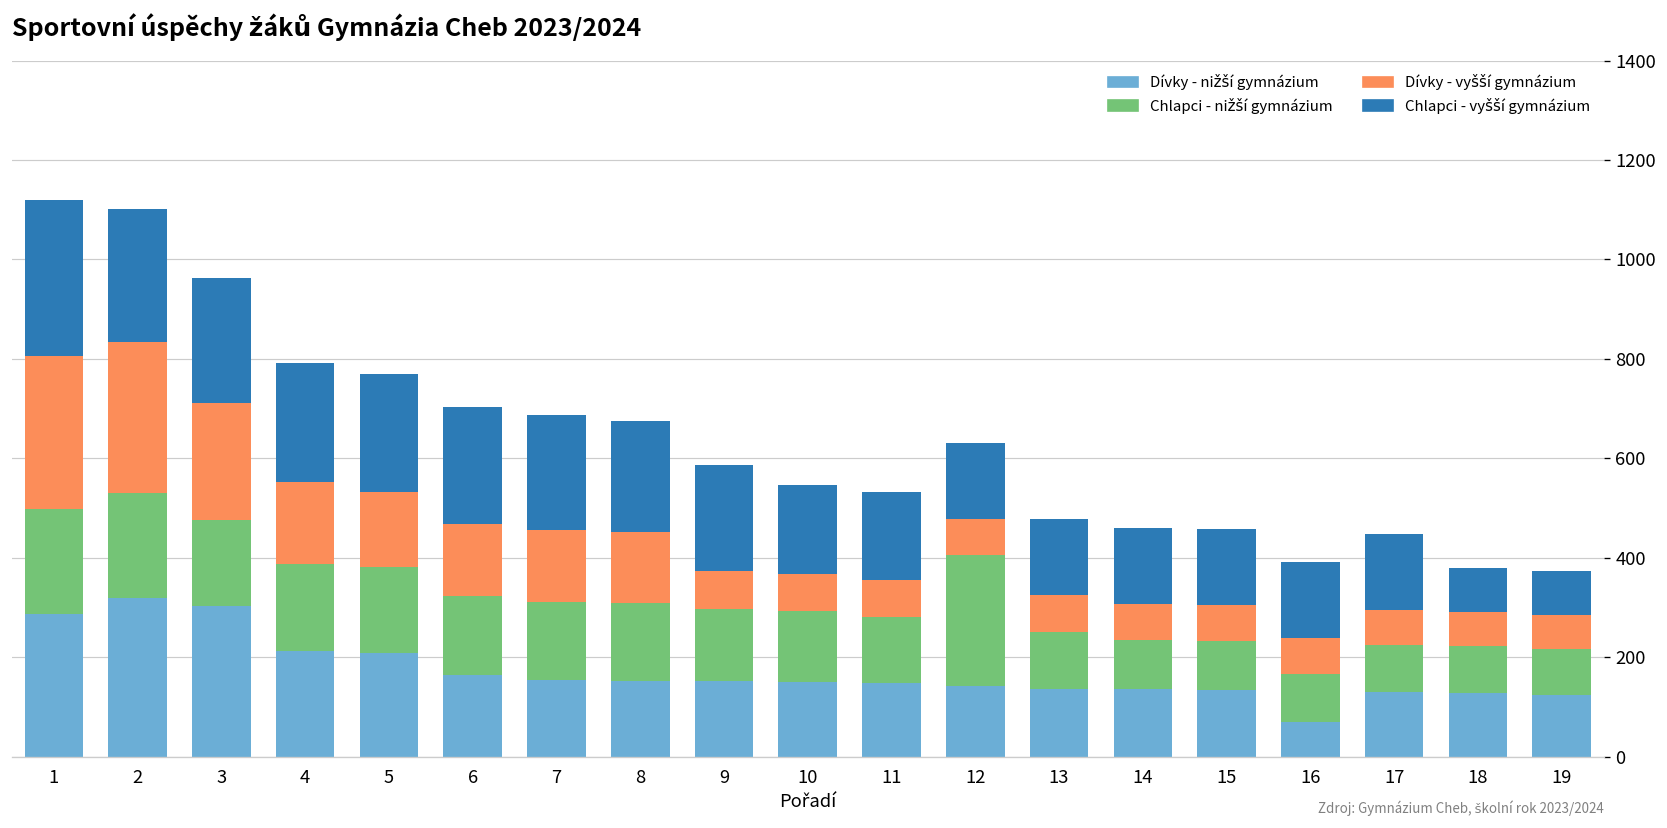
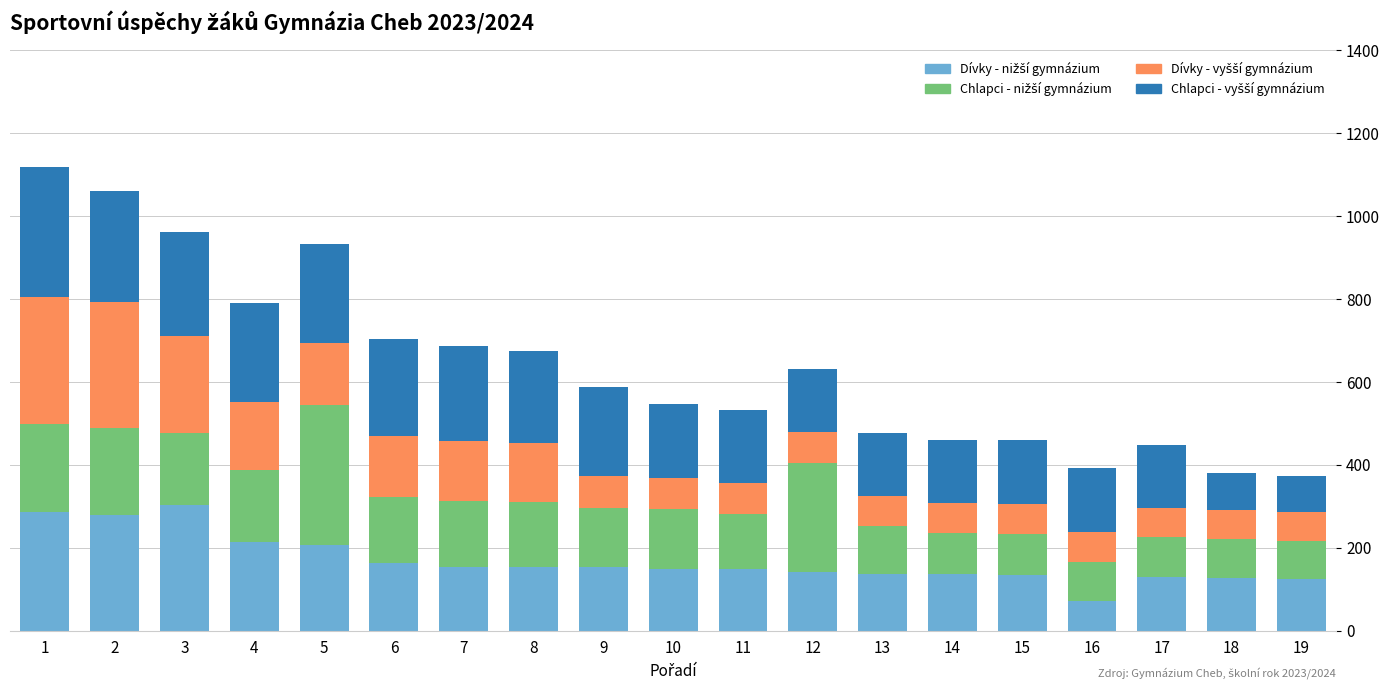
Dívky - nižší gymnázium, 2: 320 -> 280
Chlapci - nižší gymnázium, 5: 170 -> 340
